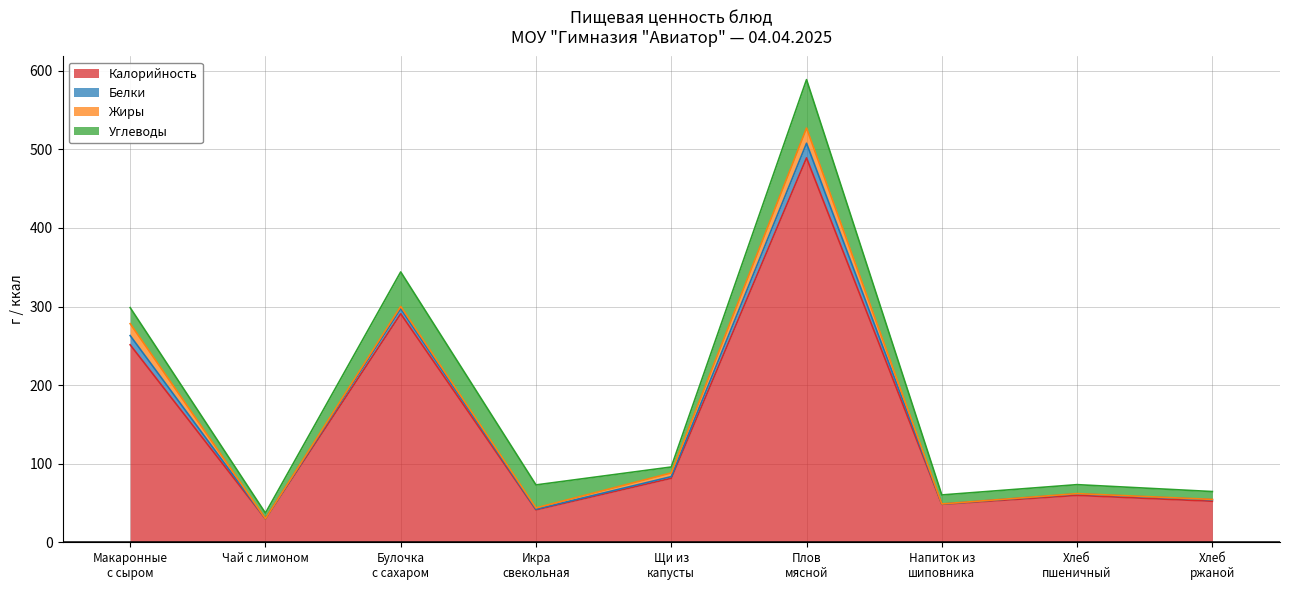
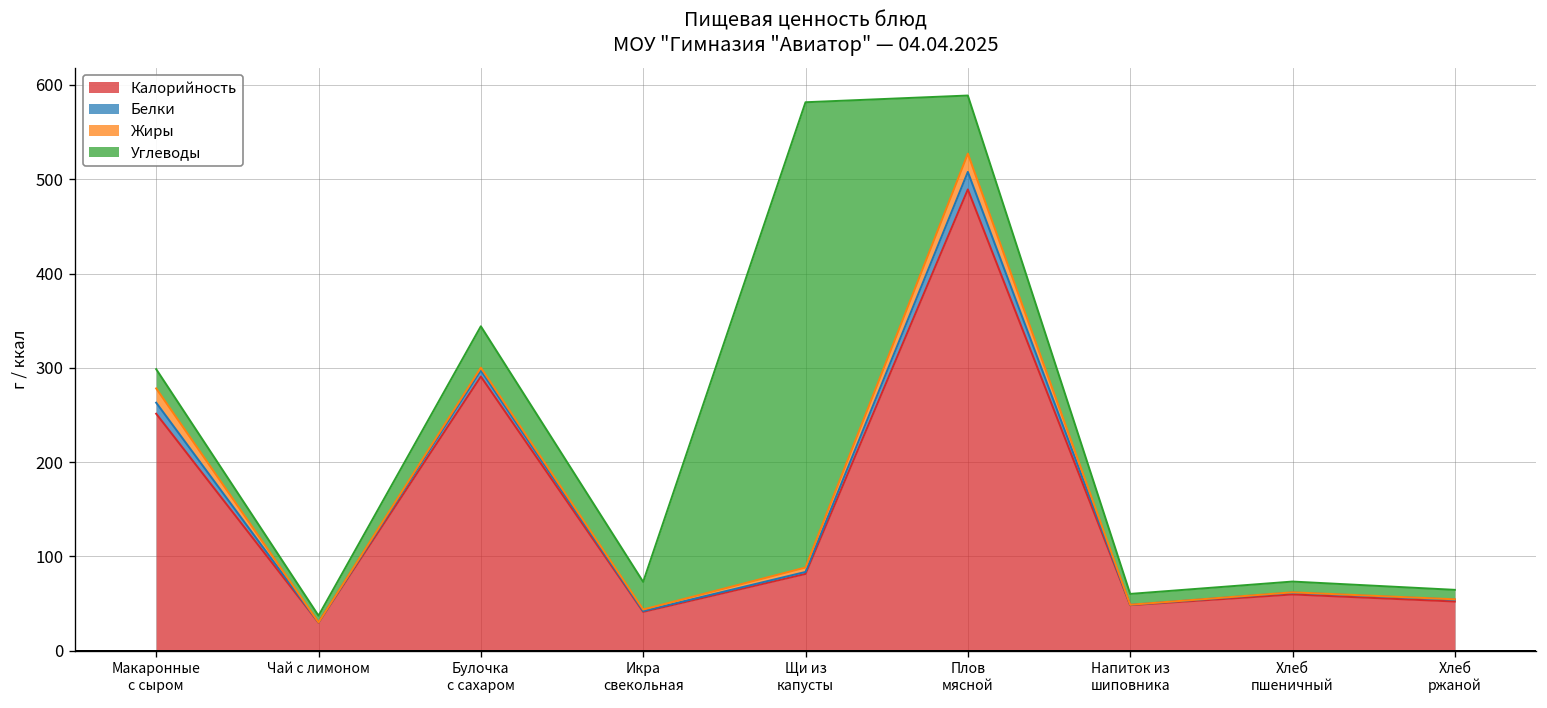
Углеводы, Щи из капусты: 10 -> 490
